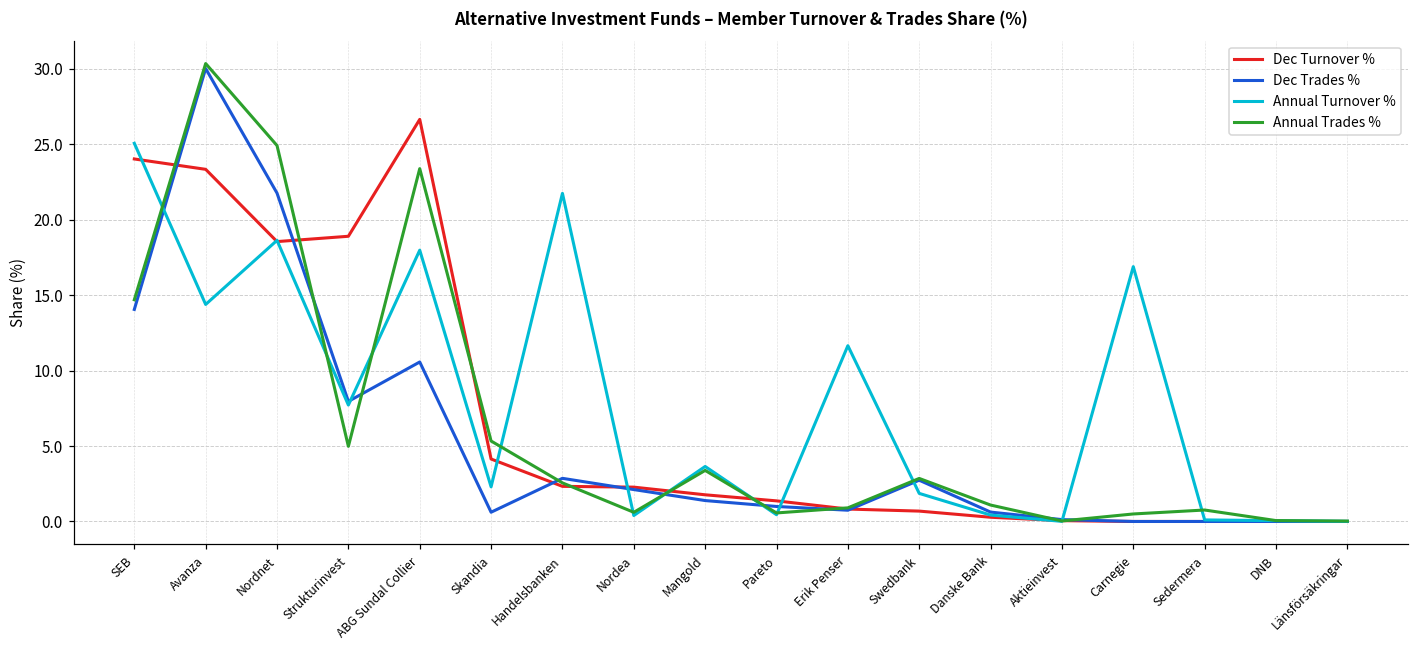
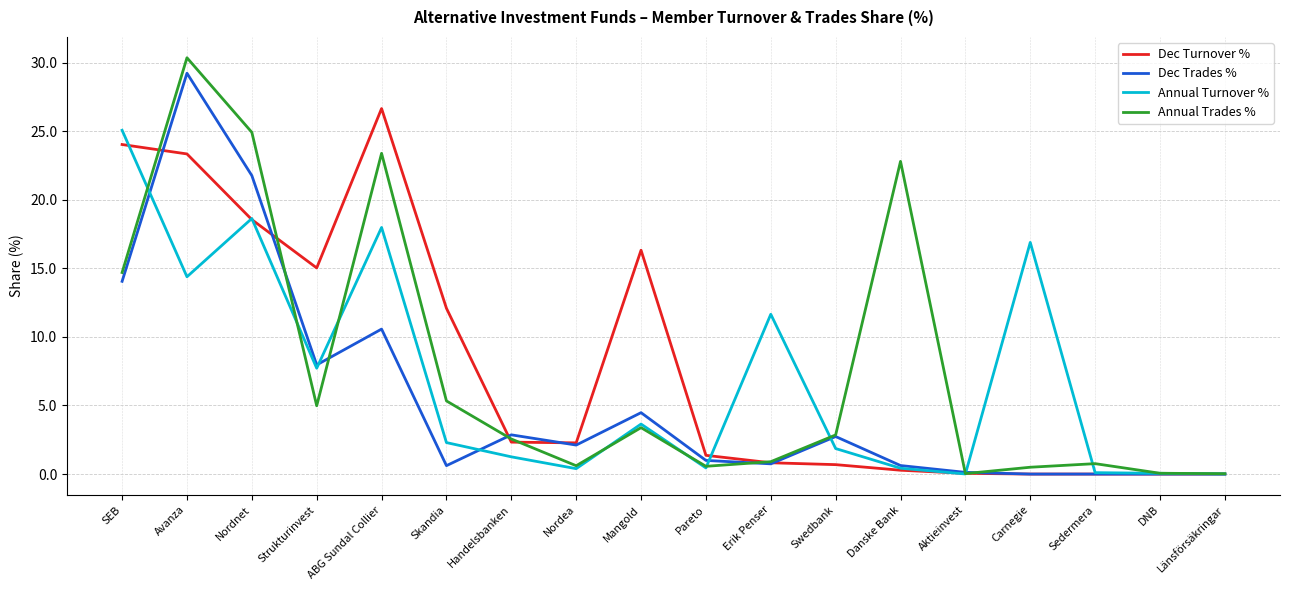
Dec Trades %, Avanza: 30.0 -> 29.2
Dec Turnover %, Strukturinvest: 18.9 -> 15.0
Dec Turnover %, Skandia: 4.1 -> 12.1
Annual Turnover %, Handelsbanken: 21.7 -> 1.3
Dec Turnover %, Mangold: 1.8 -> 16.3
Dec Trades %, Mangold: 1.4 -> 4.5
Annual Trades %, Danske Bank: 1.1 -> 22.8
